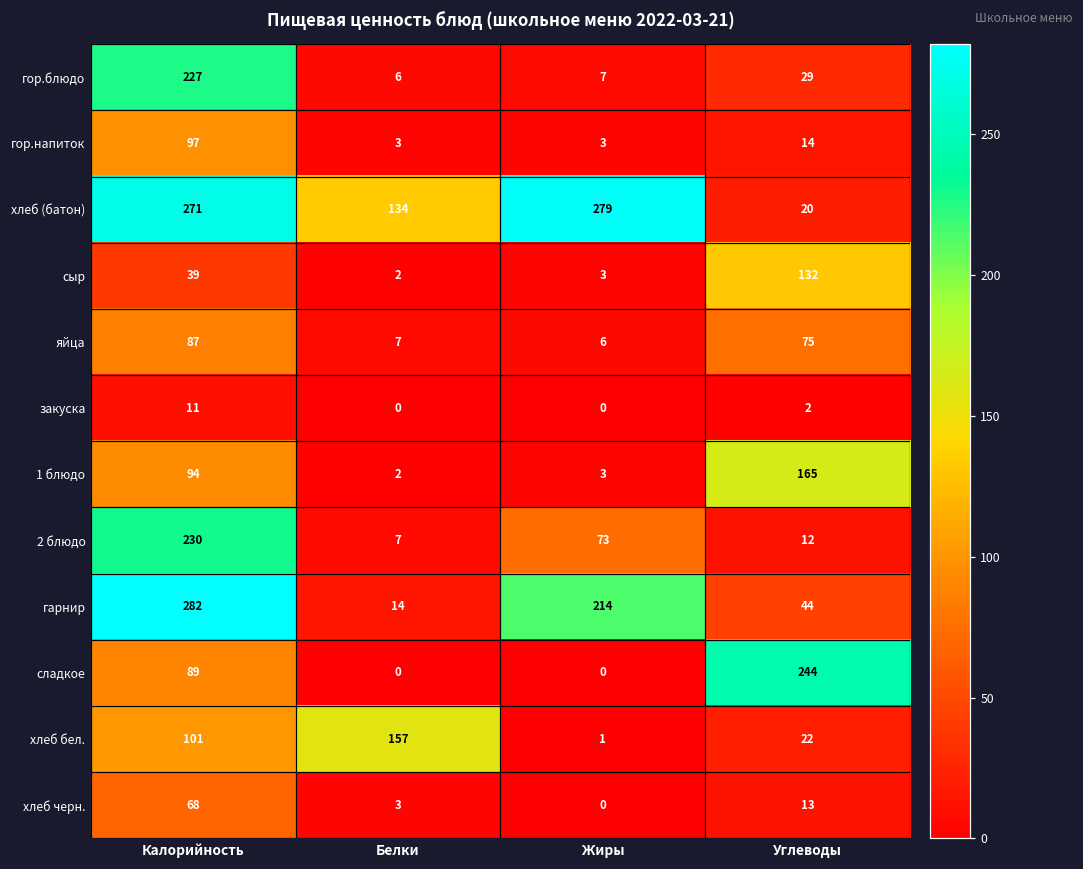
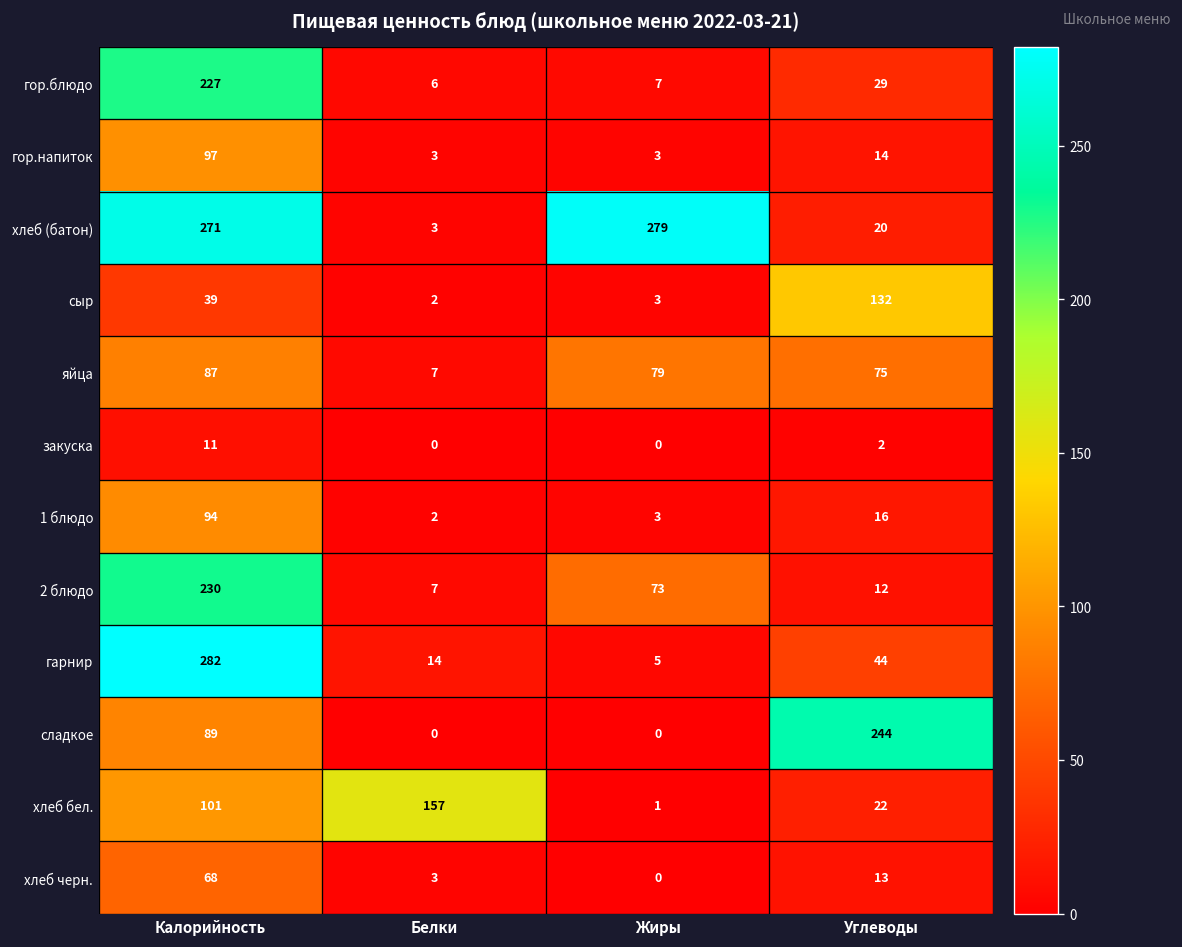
хлеб (батон), Белки: 134 -> 3
яйца, Жиры: 6 -> 79
1 блюдо, Углеводы: 165 -> 16
гарнир, Жиры: 214 -> 5
